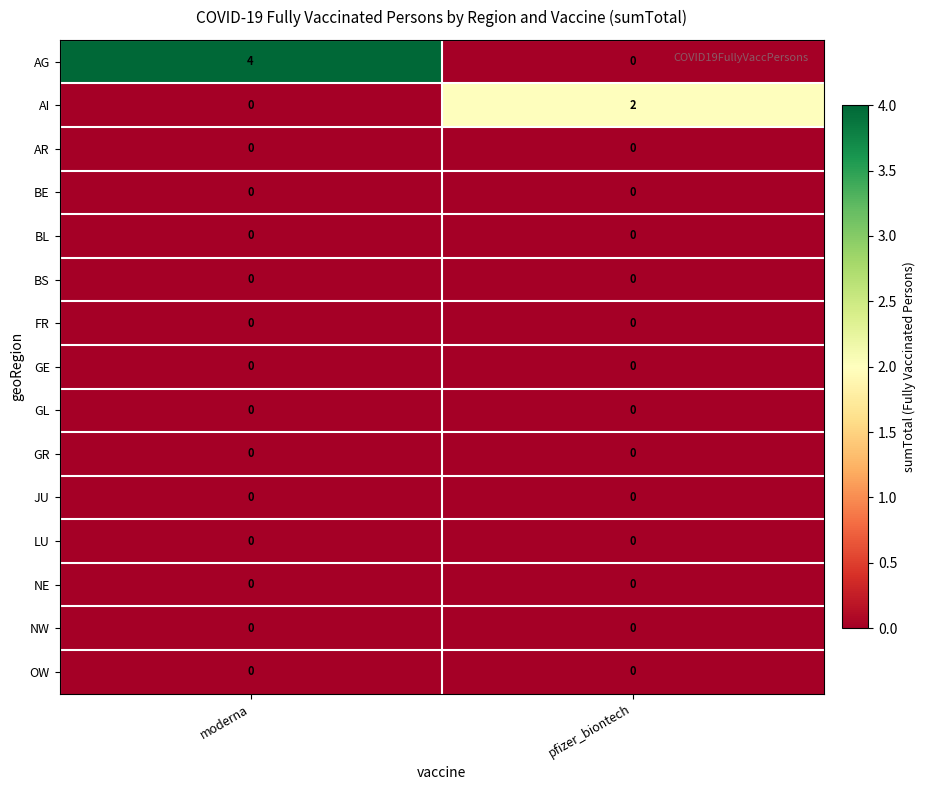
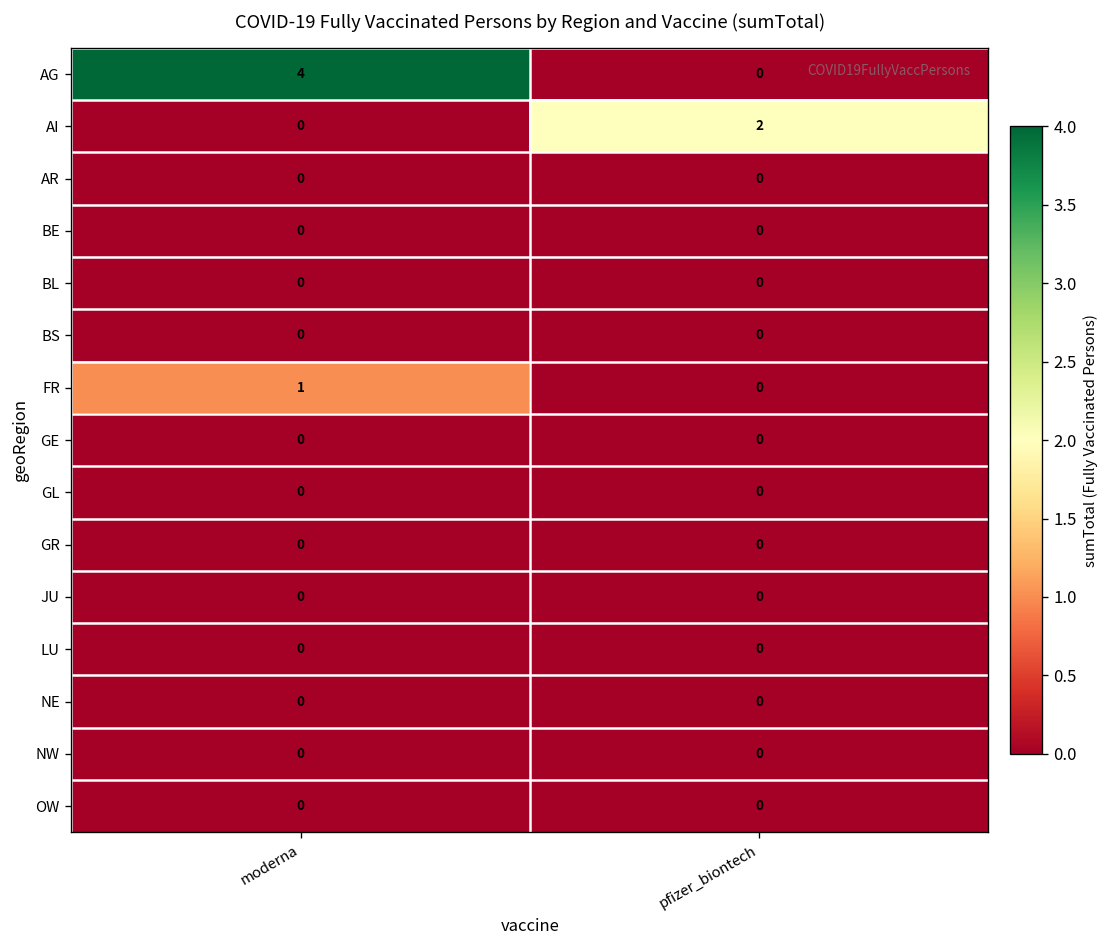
FR, moderna: 0 -> 1
